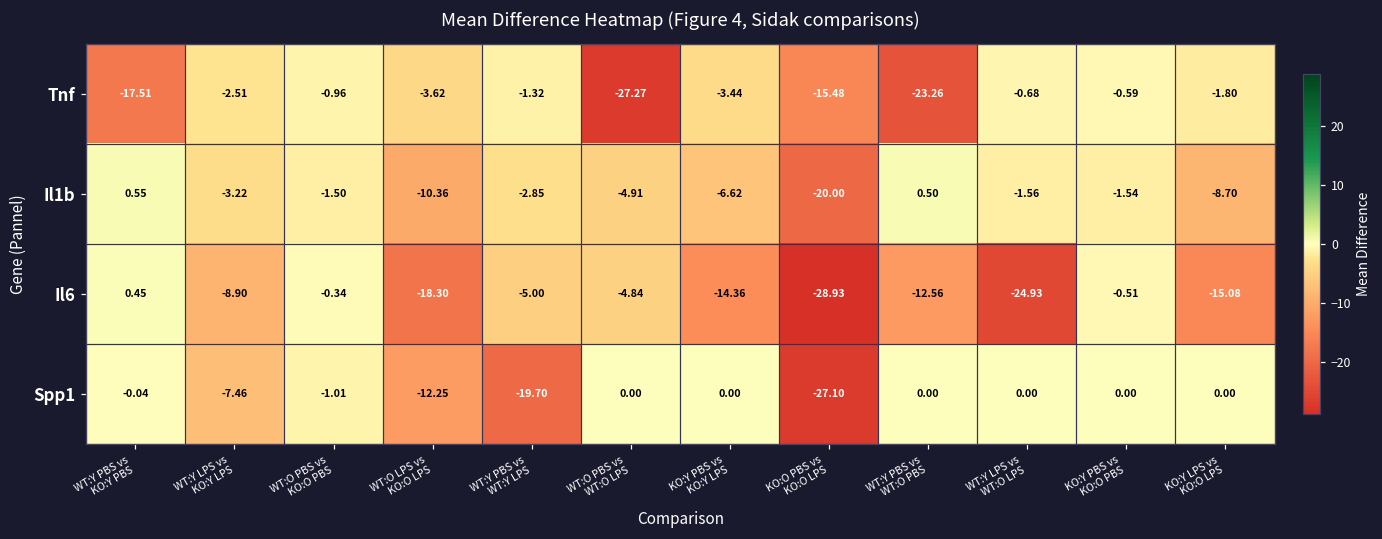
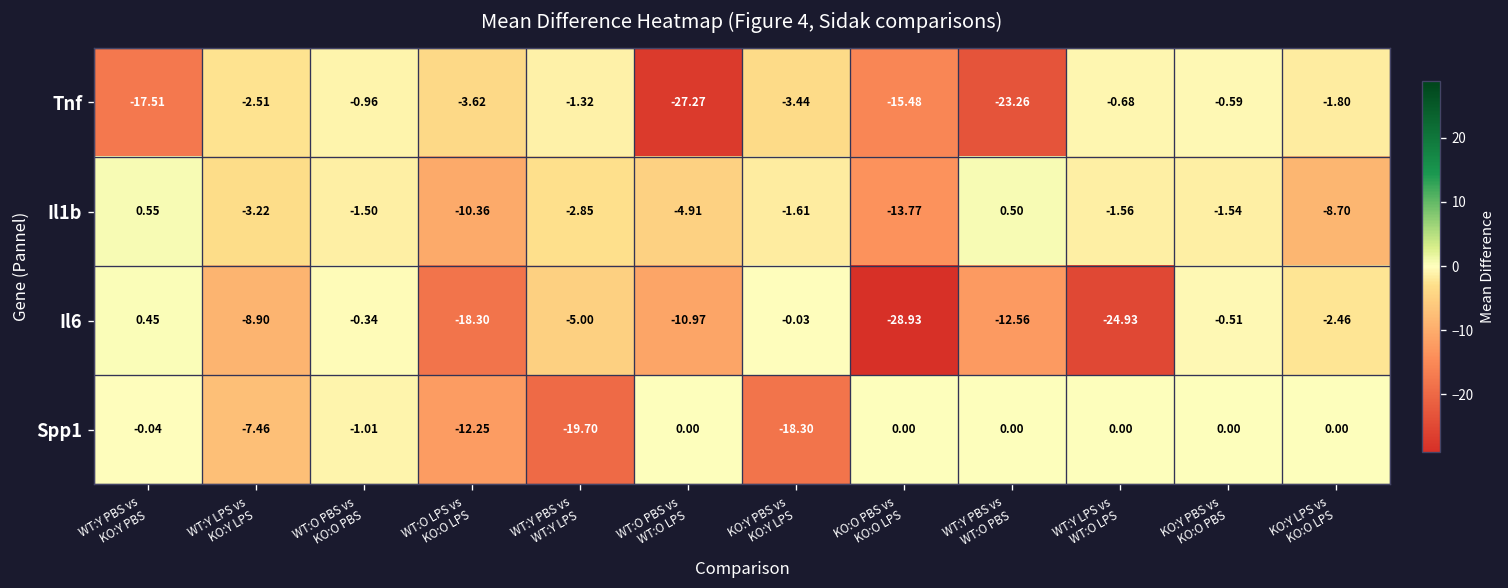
Il1b, KO:Y PBS vs KO:Y LPS: -6.62 -> -1.61
Il1b, KO:O PBS vs KO:O LPS: -20.00 -> -13.77
Il6, WT:O PBS vs WT:O LPS: -4.84 -> -10.97
Il6, KO:Y PBS vs KO:Y LPS: -14.36 -> -0.03
Il6, KO:Y LPS vs KO:O LPS: -15.08 -> -2.46
Spp1, KO:Y PBS vs KO:Y LPS: 0.00 -> -18.30
Spp1, KO:O PBS vs KO:O LPS: -27.10 -> 0.00
